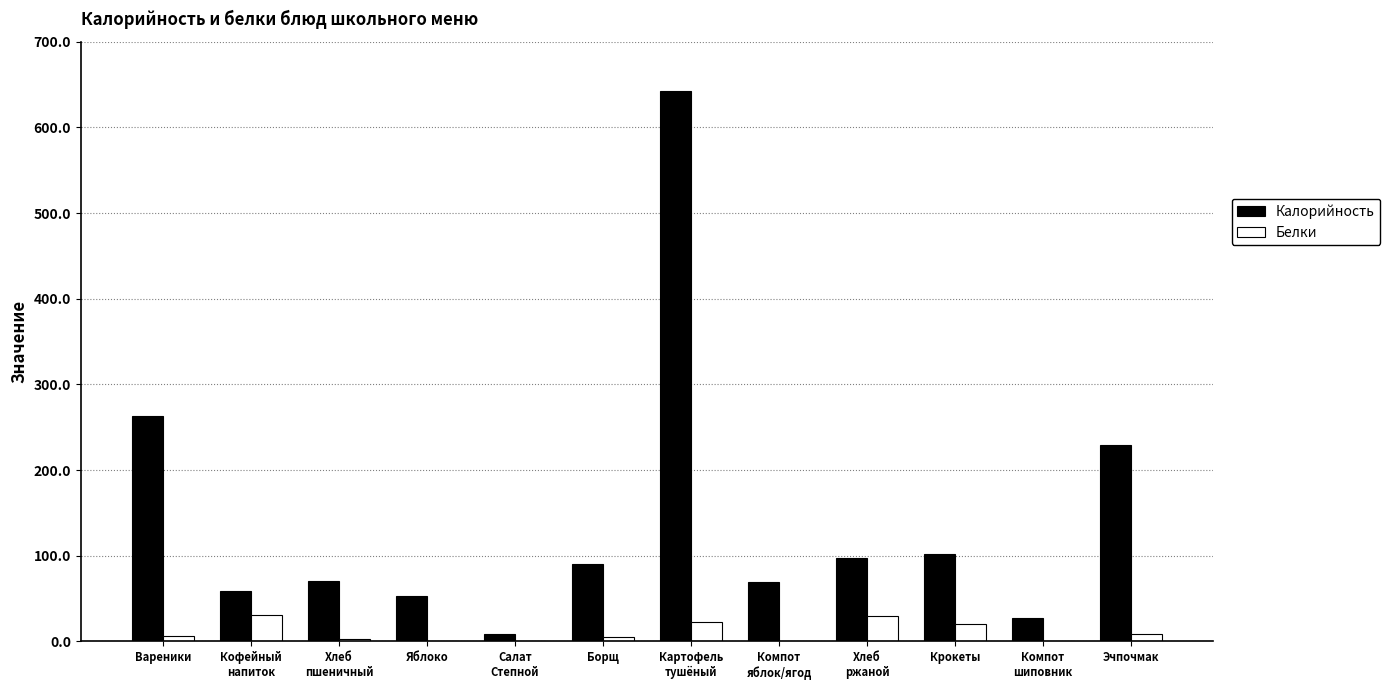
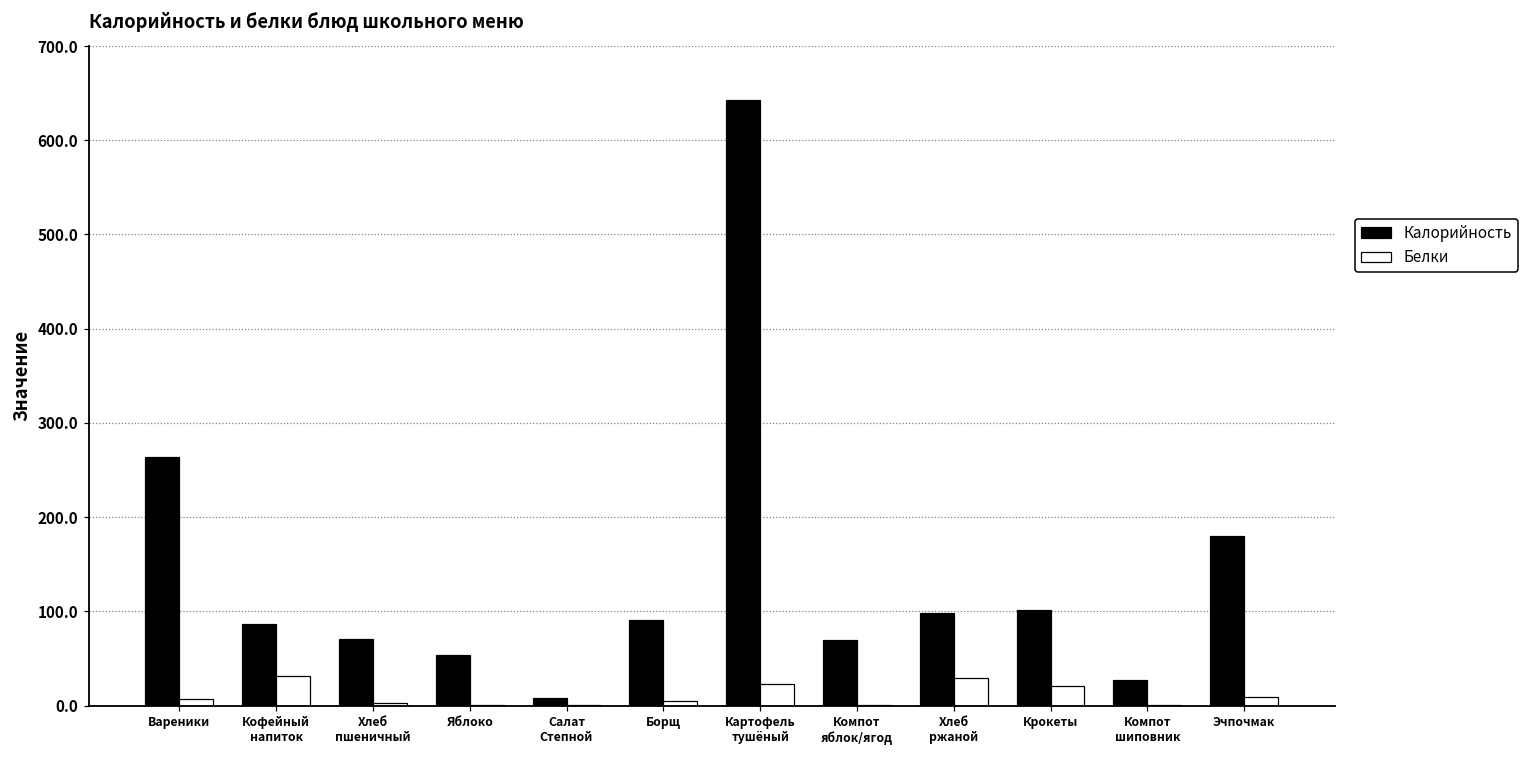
Калорийность, Кофейный напиток: 60 -> 90
Калорийность, Эчпочмак: 230 -> 180
